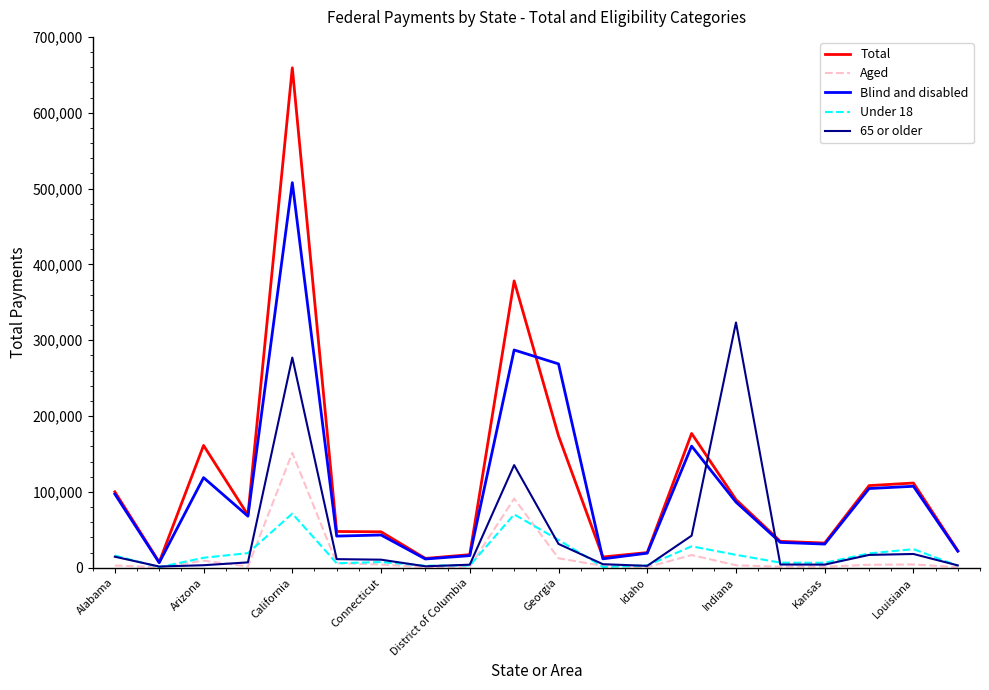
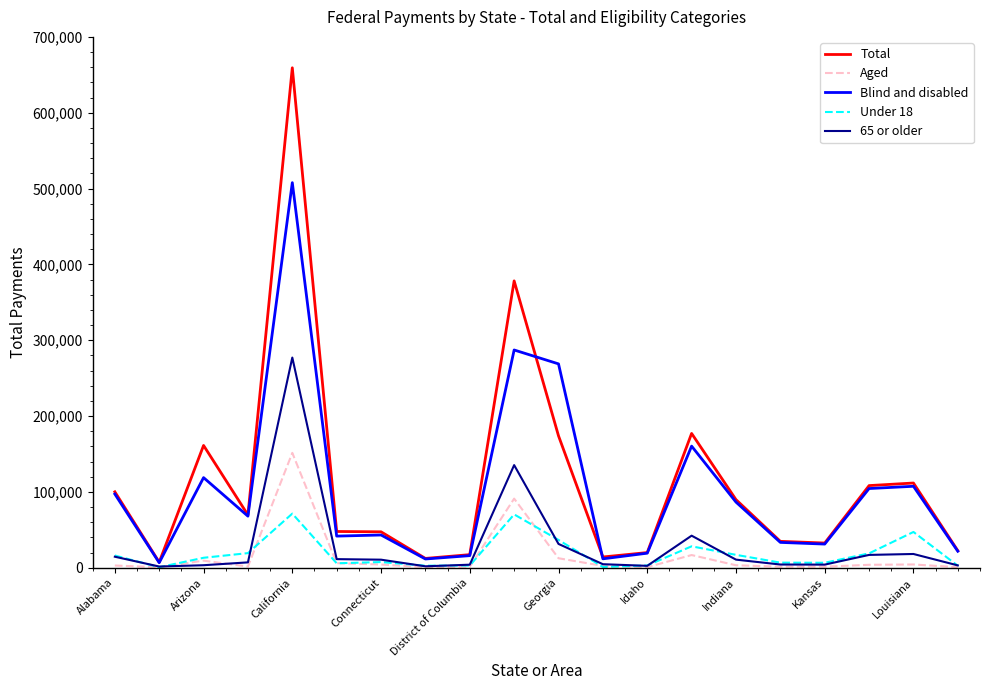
65 or older, Indiana: 320,000 -> 10,000
Under 18, Louisiana: 20,000 -> 50,000
